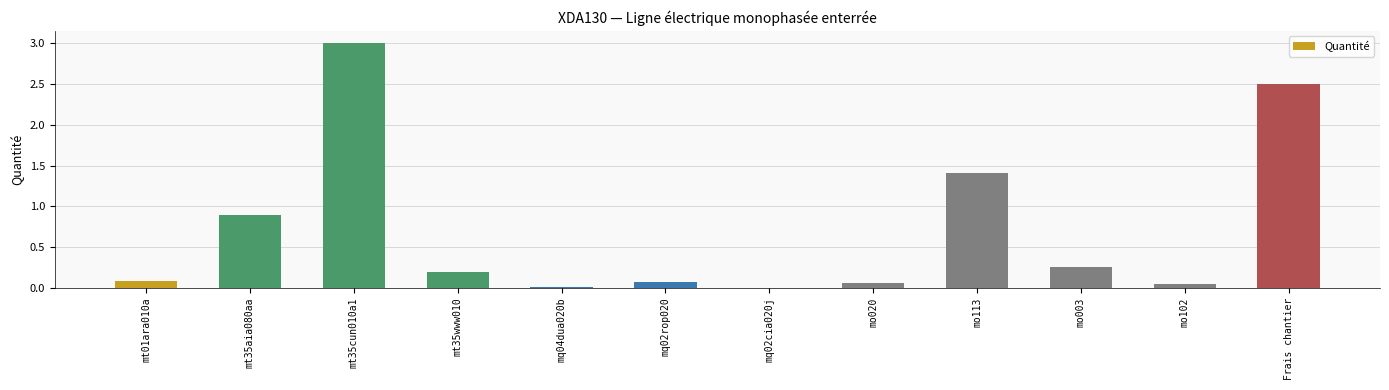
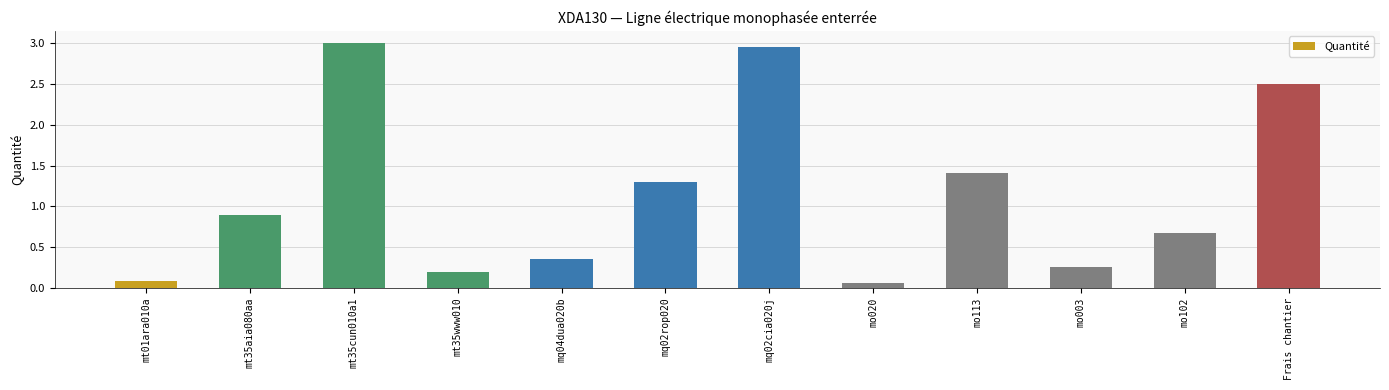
mq04dua020b: 0.0 -> 0.4
mq02rop020: 0.1 -> 1.3
mq02cia020j: 0.0 -> 3.0
mo102: 0.0 -> 0.7
